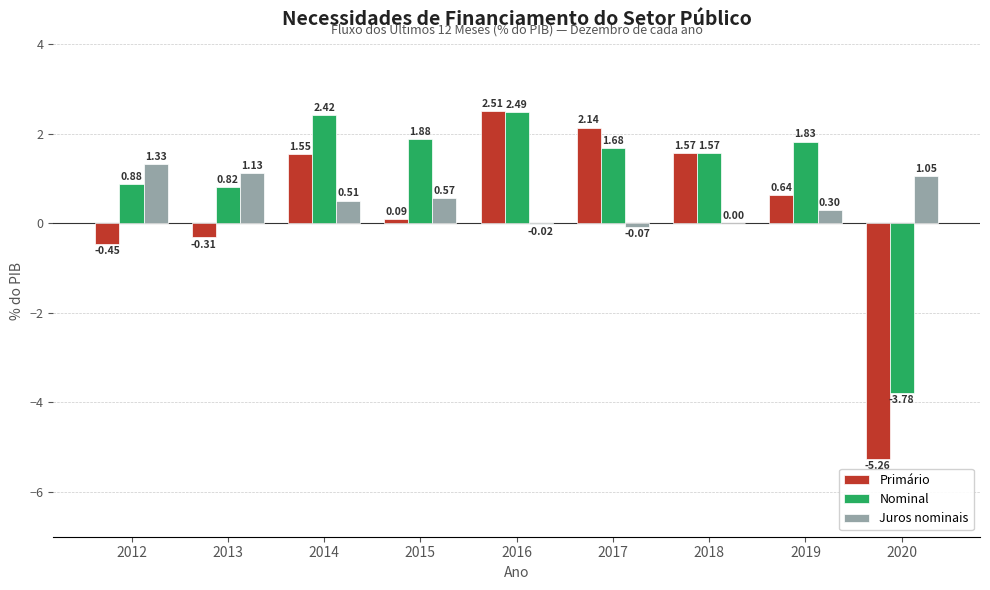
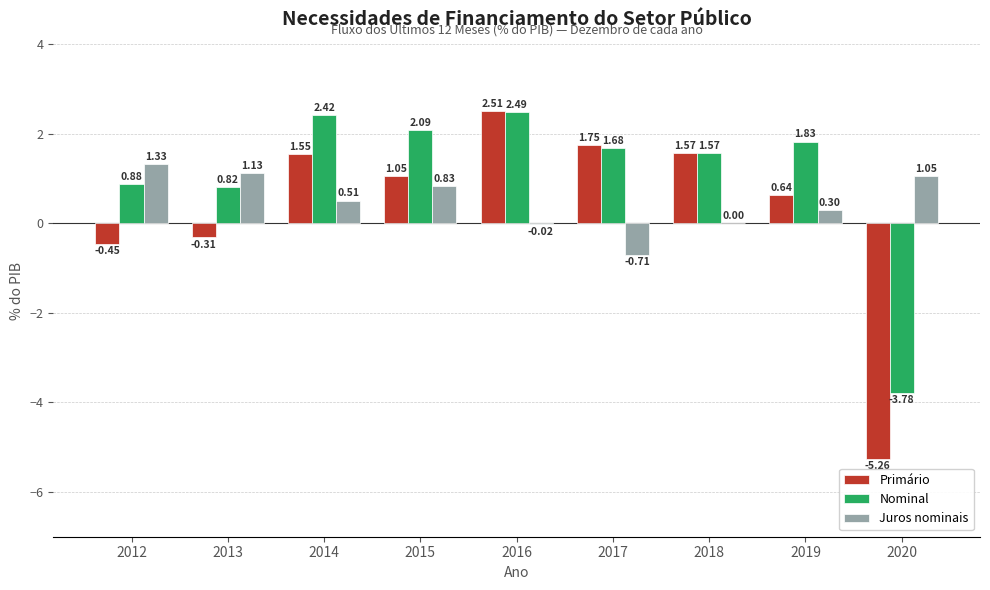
Primário, 2015: 0.09 -> 1.05
Nominal, 2015: 1.88 -> 2.09
Juros nominais, 2015: 0.57 -> 0.83
Primário, 2017: 2.14 -> 1.75
Juros nominais, 2017: -0.07 -> -0.71
